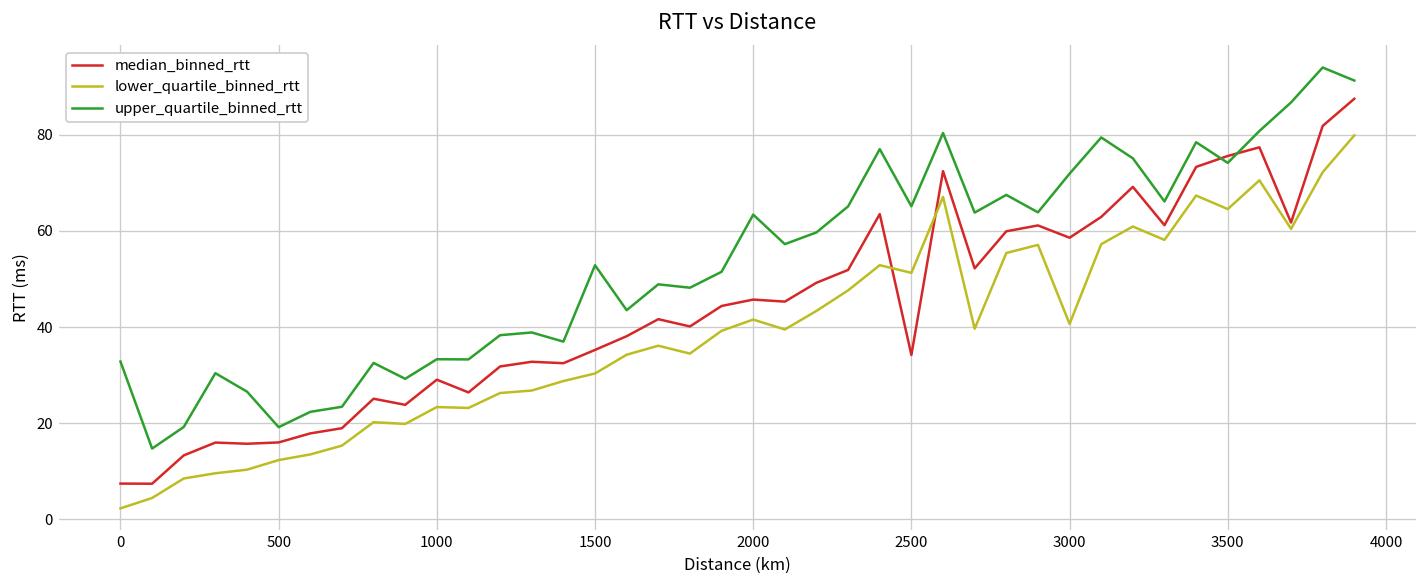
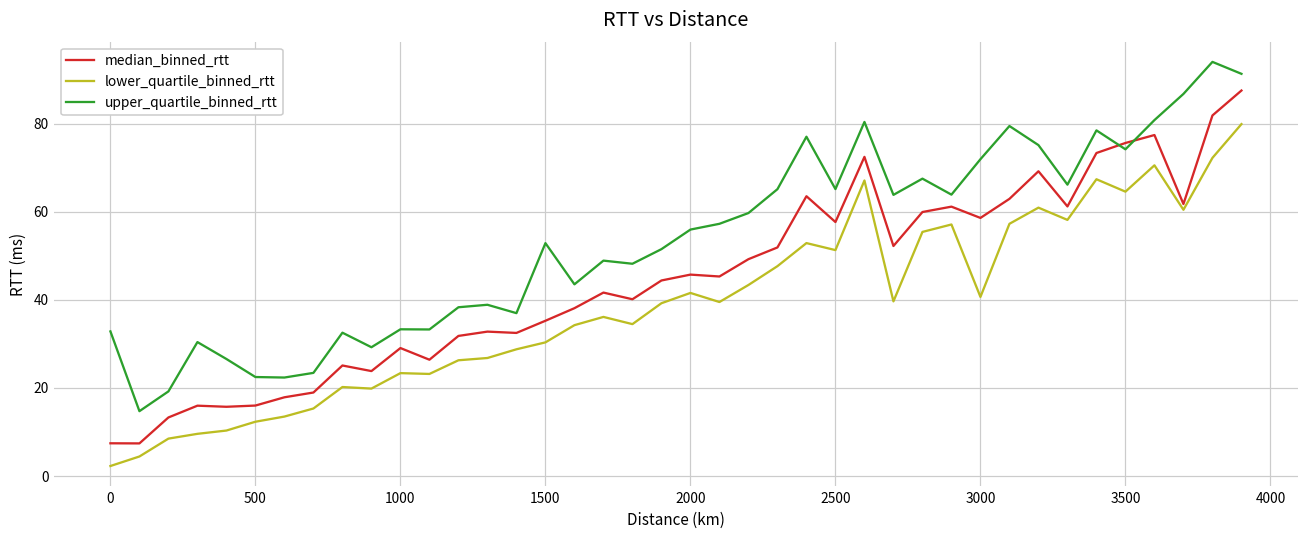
upper_quartile_binned_rtt, 500: 19 -> 22
upper_quartile_binned_rtt, 2000: 63 -> 56
median_binned_rtt, 2500: 34 -> 58
